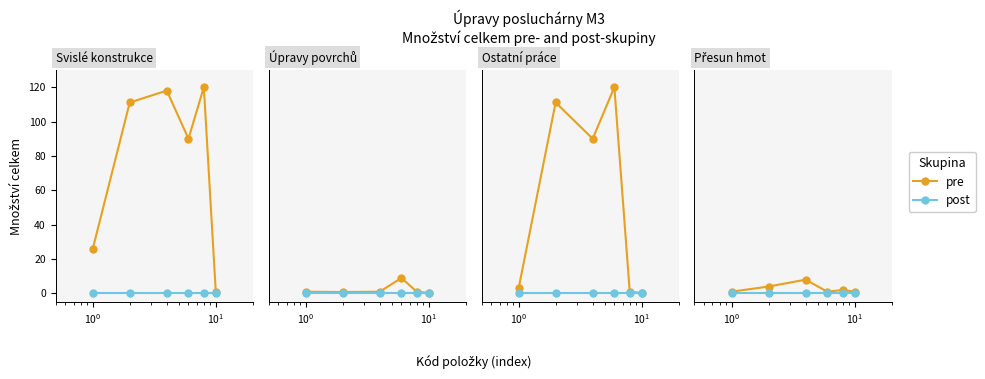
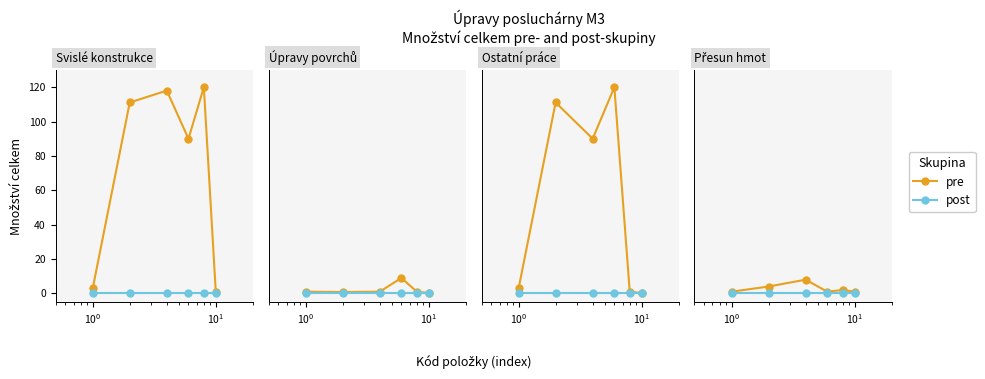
Svislé konstrukce, pre, 10^0: 26 -> 3
